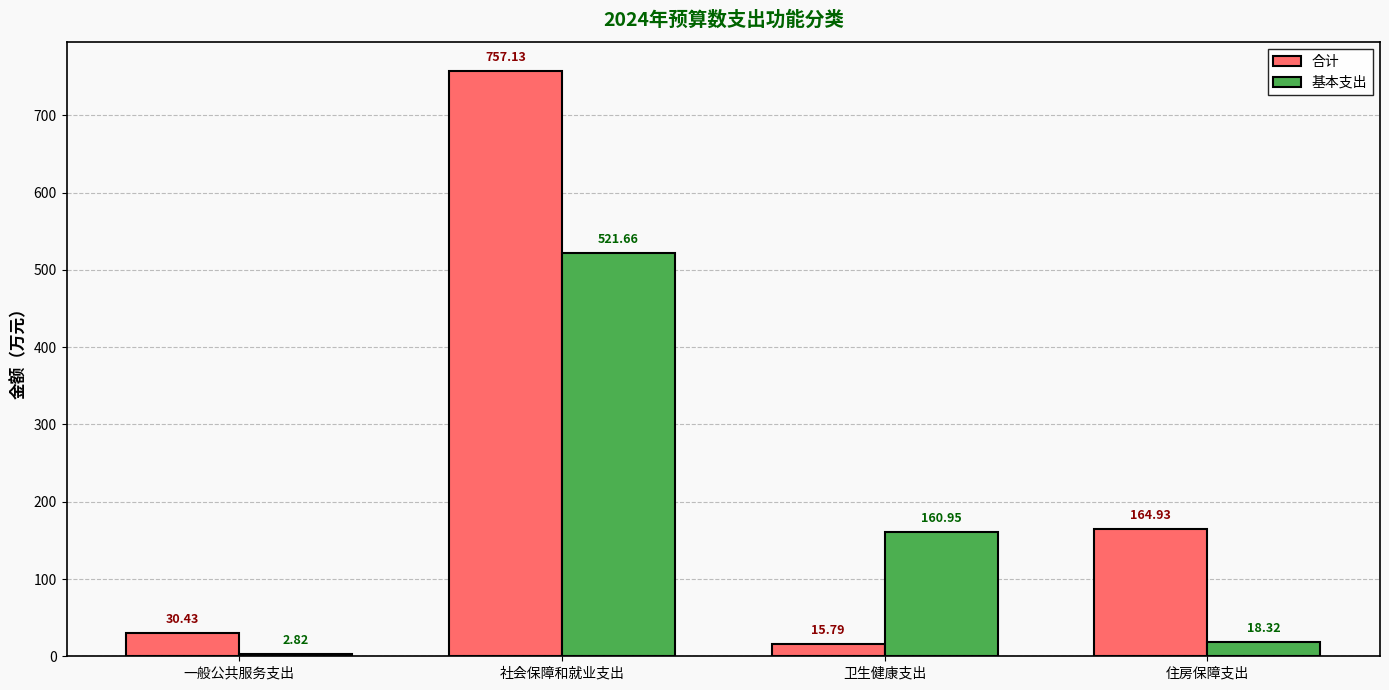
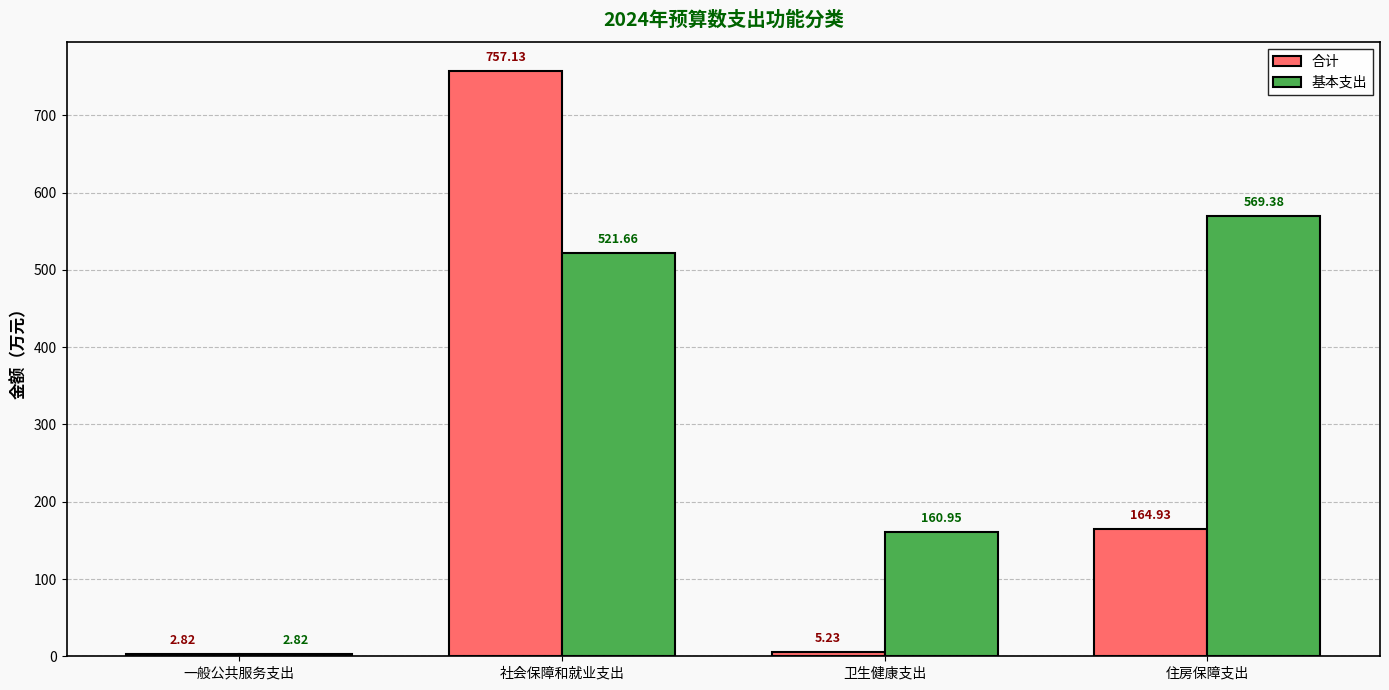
合计, 一般公共服务支出: 30.43 -> 2.82
合计, 卫生健康支出: 15.79 -> 5.23
基本支出, 住房保障支出: 18.32 -> 569.38
